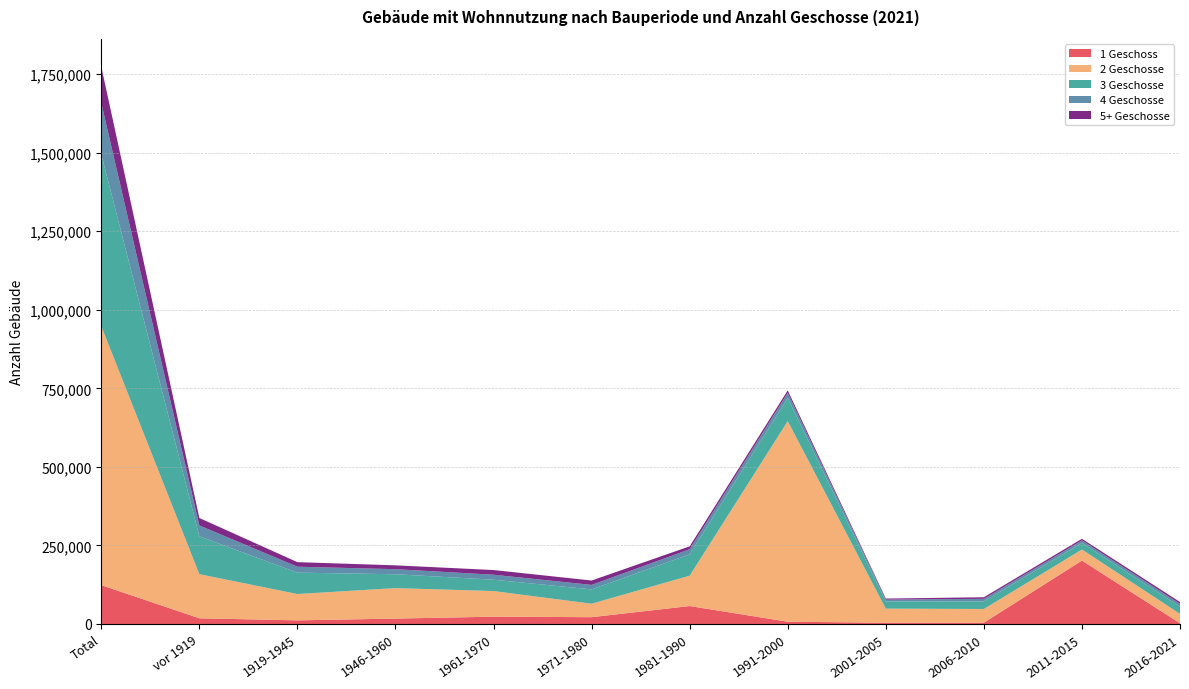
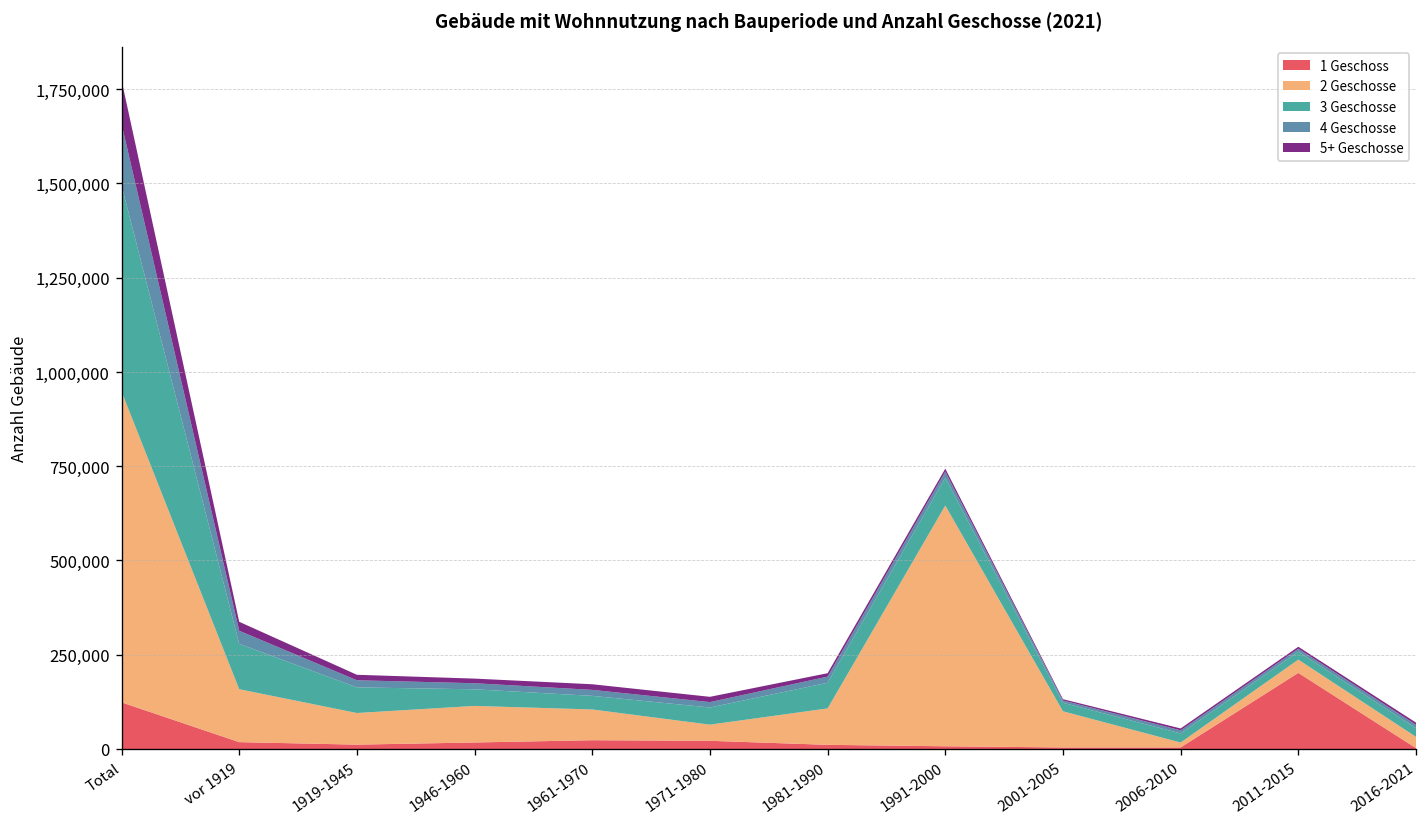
1 Geschoss, 1981-1990: 60,000 -> 10,000
2 Geschosse, 2001-2005: 40,000 -> 100,000
2 Geschosse, 2006-2010: 40,000 -> 10,000
